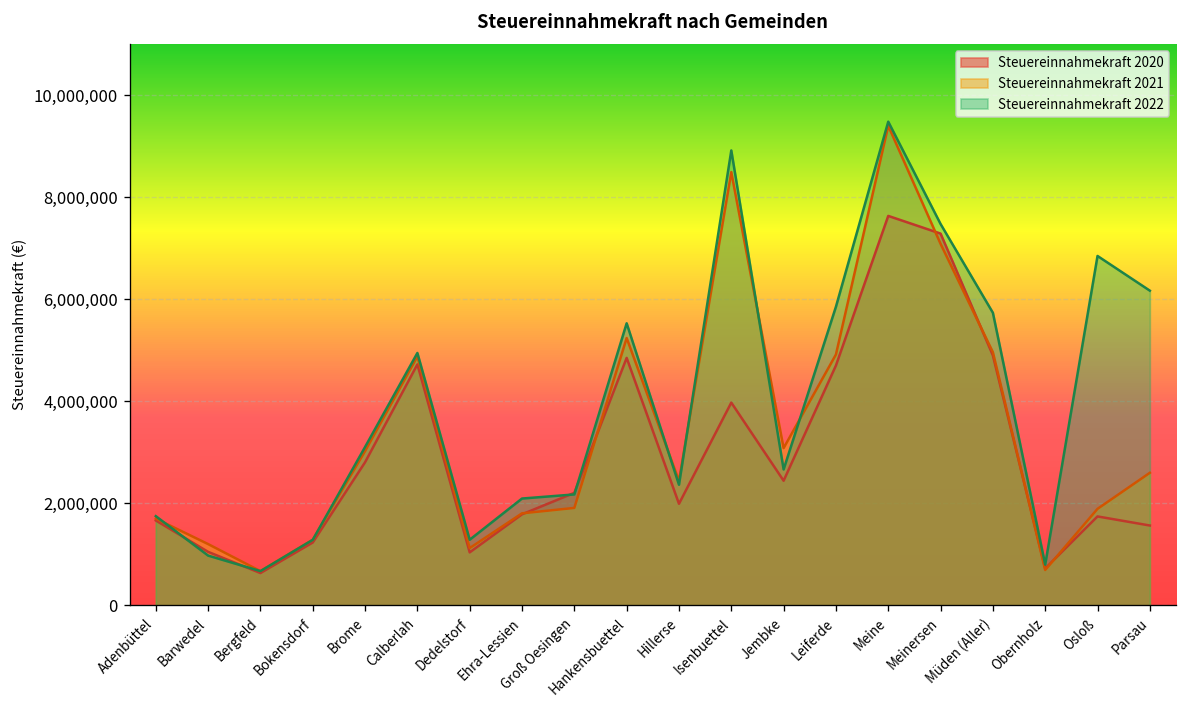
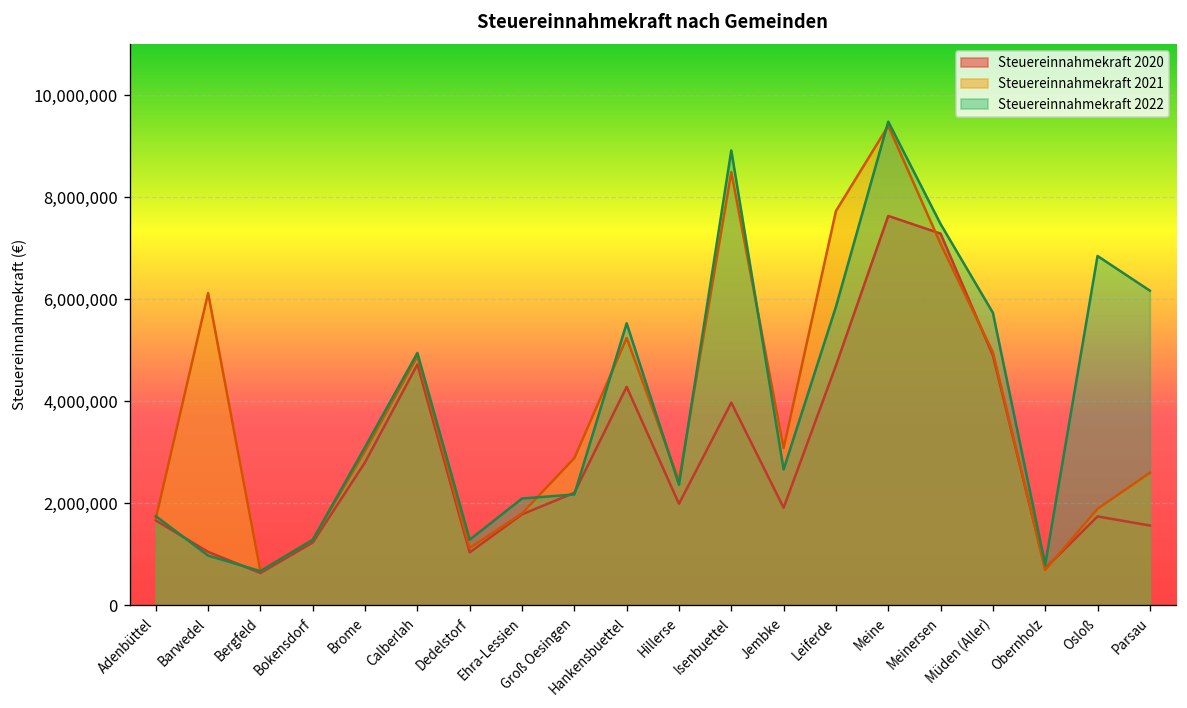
Steuereinnahmekraft 2021, Barwedel: 1,200,000 -> 6,100,000
Steuereinnahmekraft 2021, Groß Oesingen: 1,900,000 -> 2,900,000
Steuereinnahmekraft 2020, Hankensbuettel: 4,900,000 -> 4,300,000
Steuereinnahmekraft 2020, Jembke: 2,400,000 -> 1,900,000
Steuereinnahmekraft 2021, Leiferde: 4,900,000 -> 7,700,000
